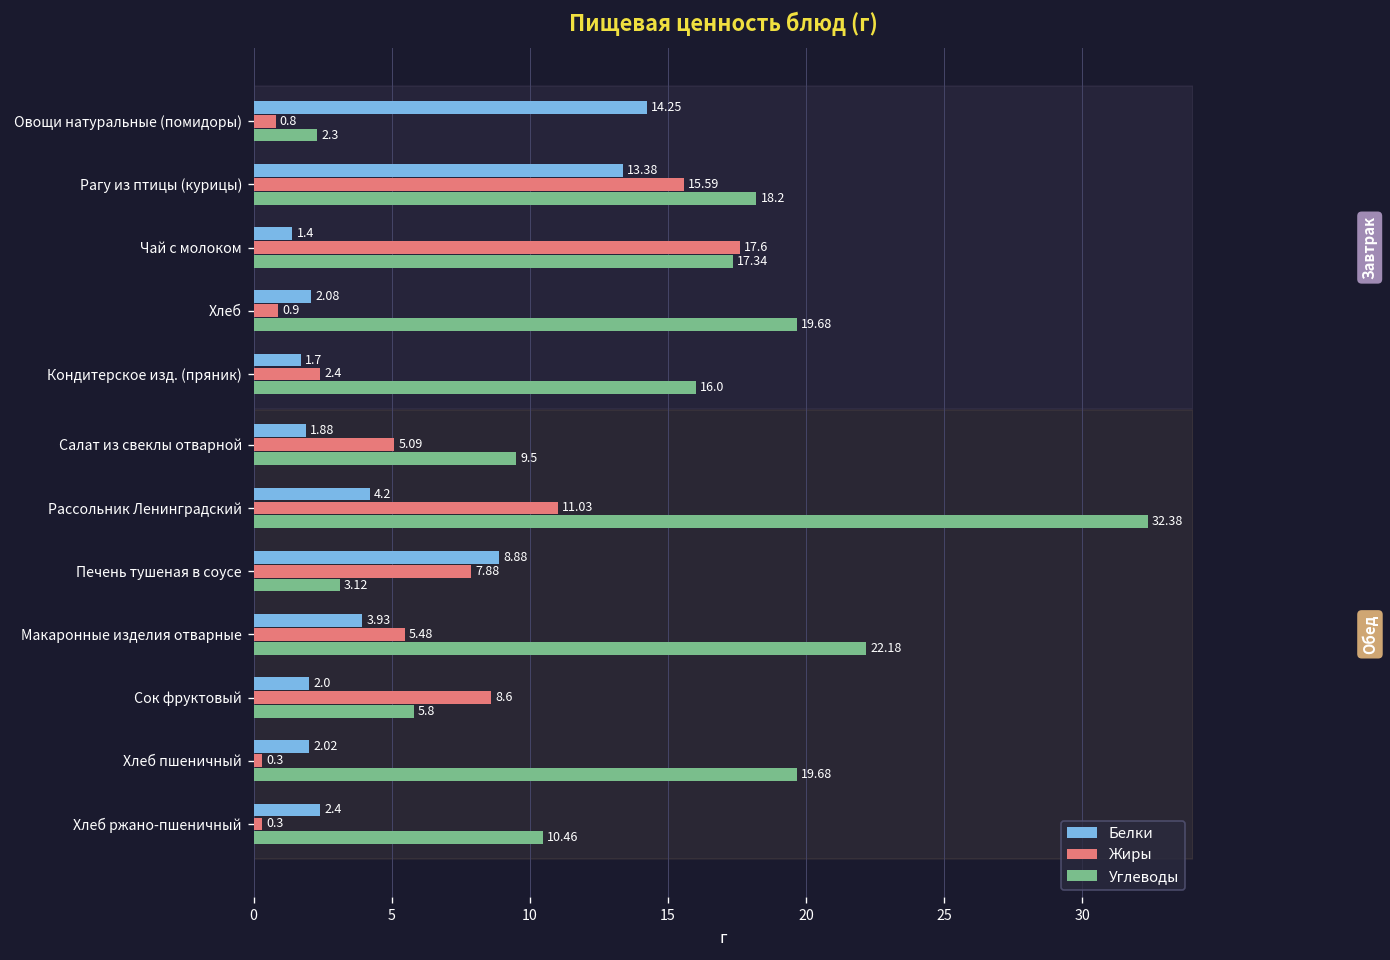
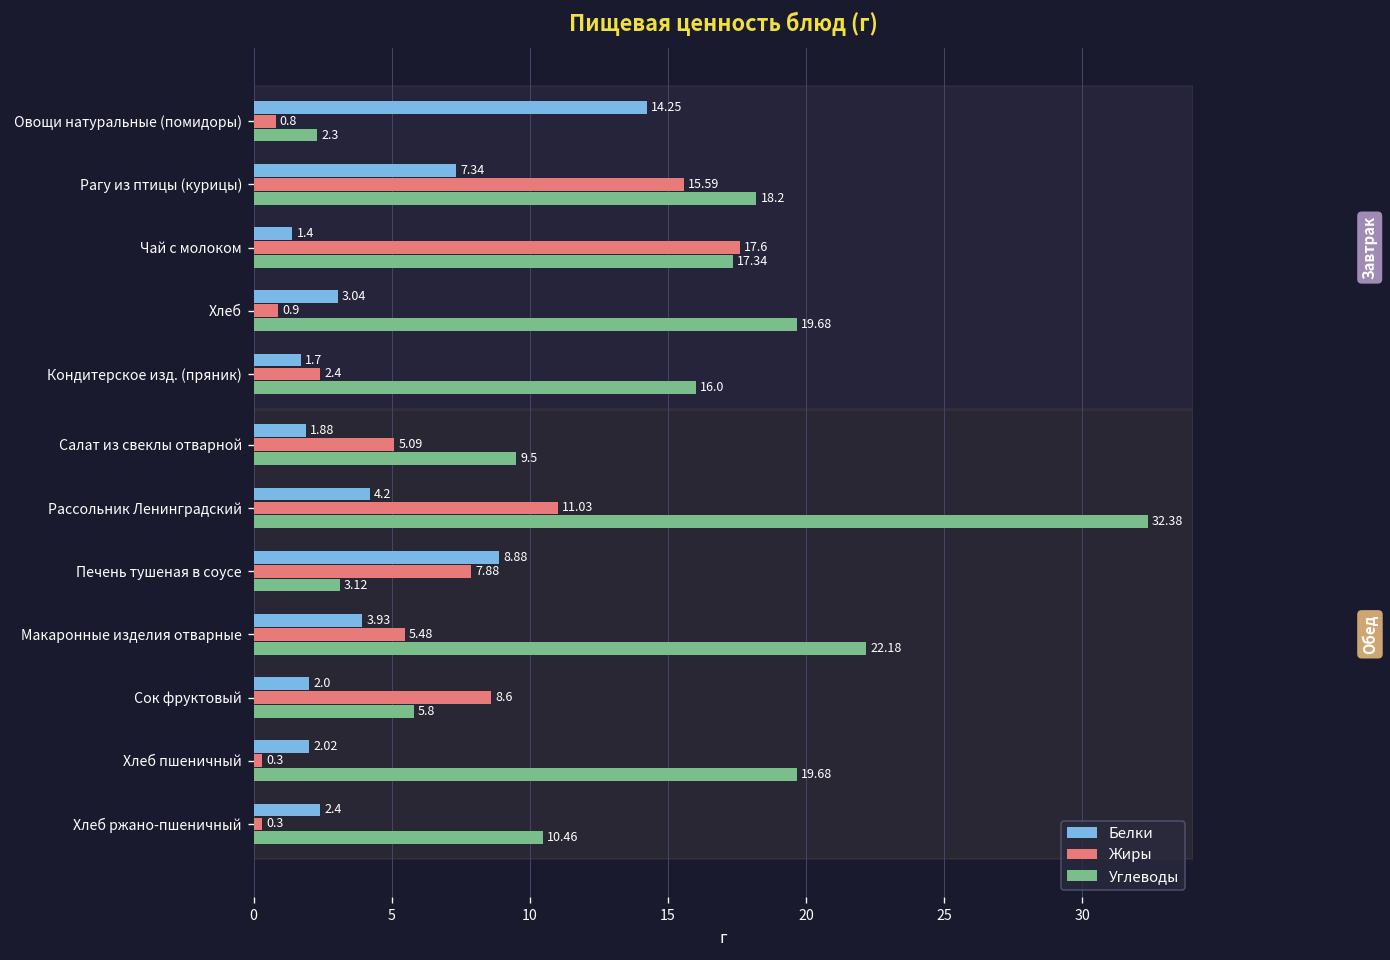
Белки, Рагу из птицы (курицы): 13.38 -> 7.34
Белки, Хлеб: 2.08 -> 3.04
